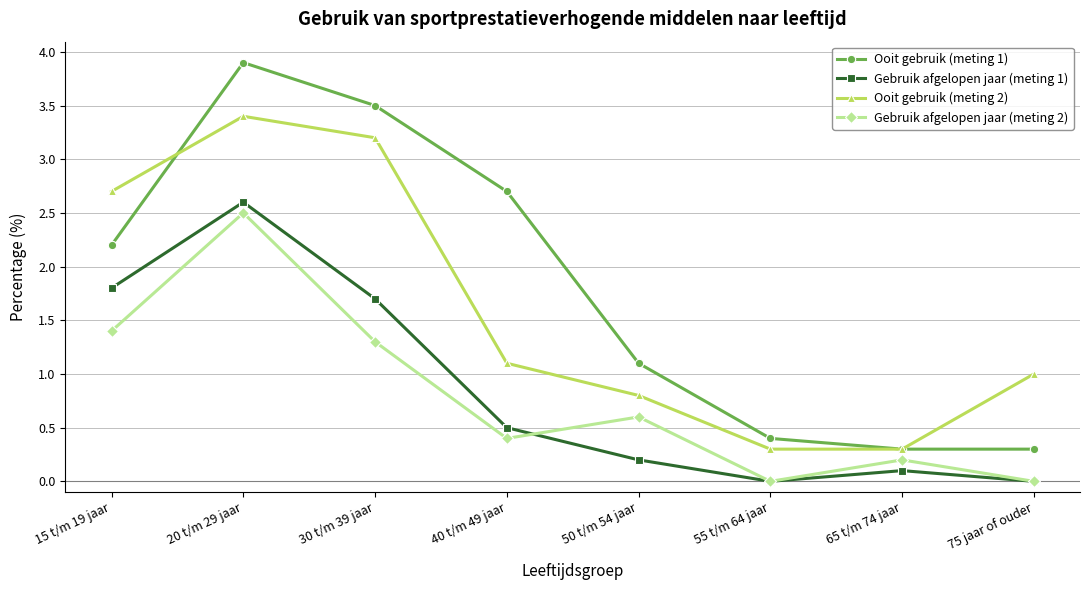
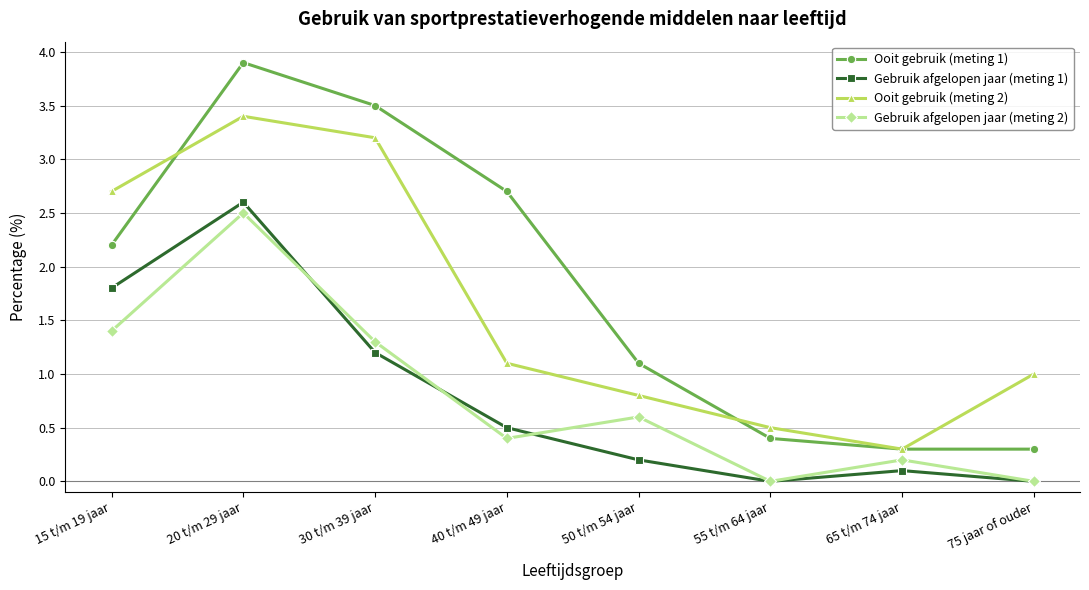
Gebruik afgelopen jaar (meting 1), 30 t/m 39 jaar: 1.7 -> 1.2
Ooit gebruik (meting 2), 55 t/m 64 jaar: 0.3 -> 0.5
